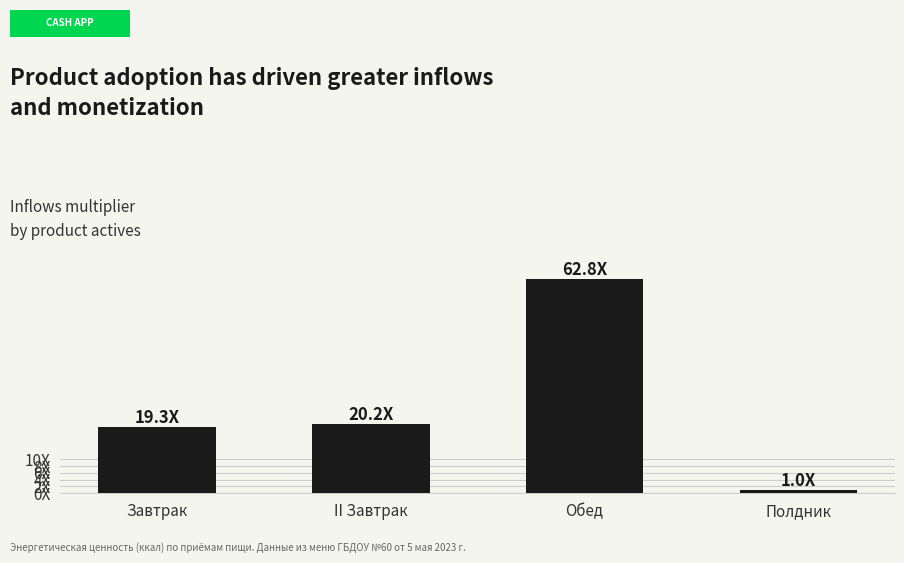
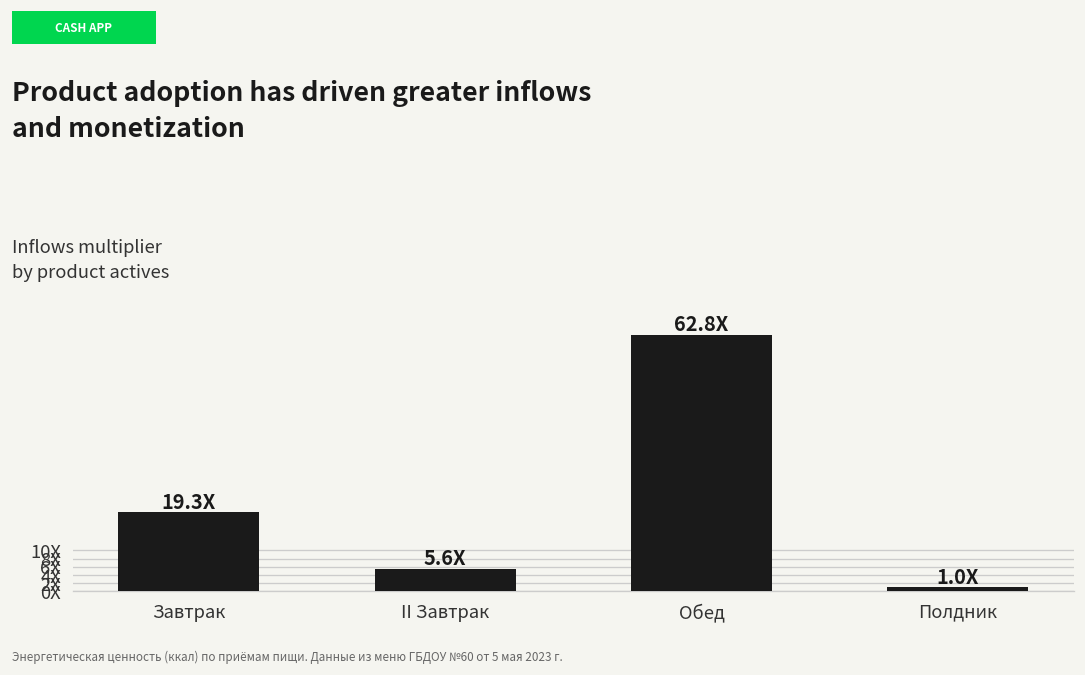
II Завтрак: 20.2X -> 5.6X
